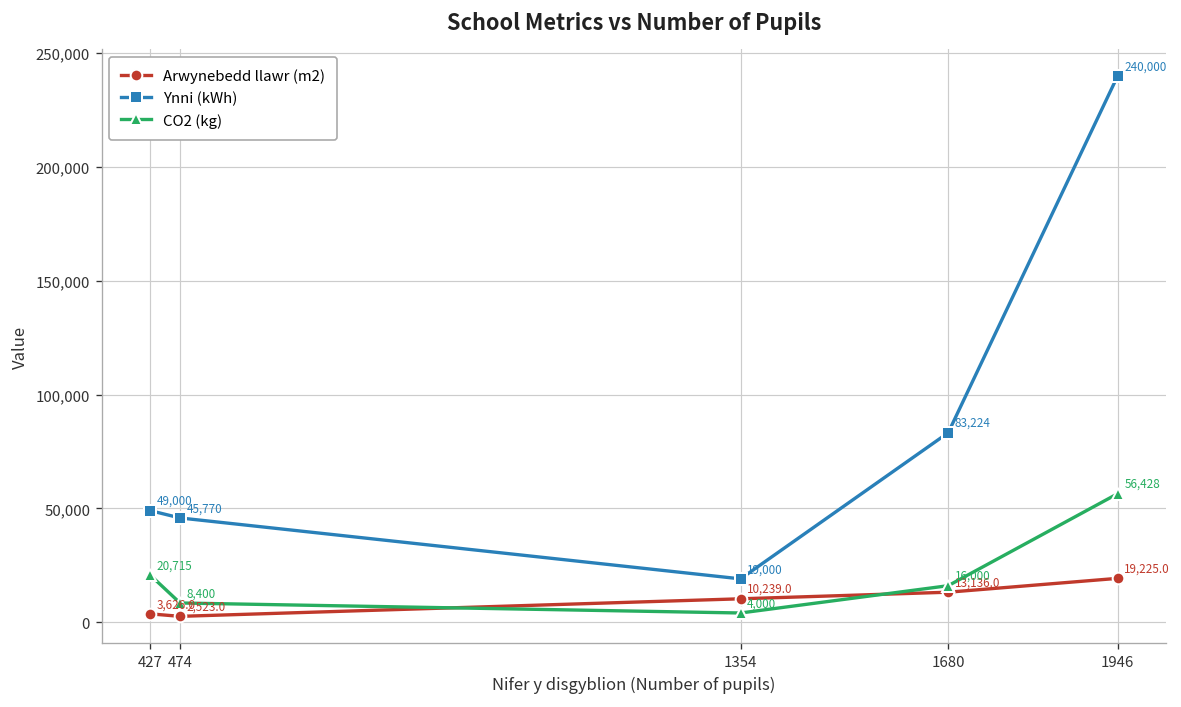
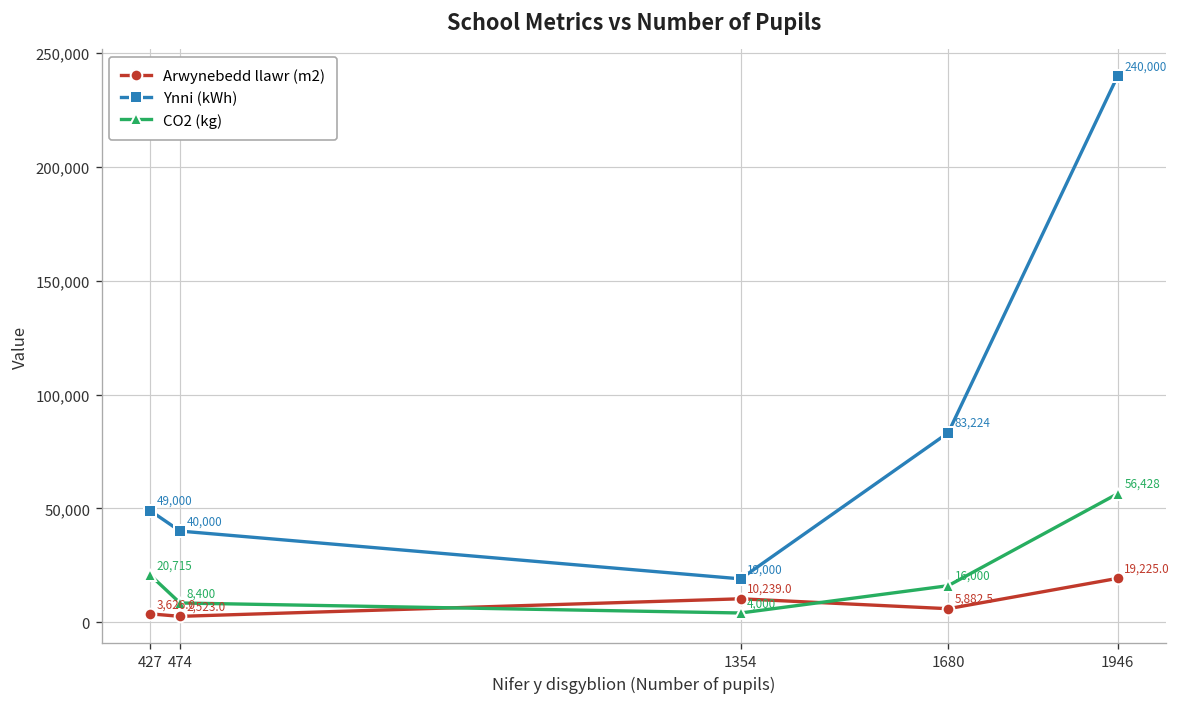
Ynni (kWh), 474: 45,770 -> 40,000
Arwynebedd llawr (m2), 1680: 13,136.0 -> 5,882.5
